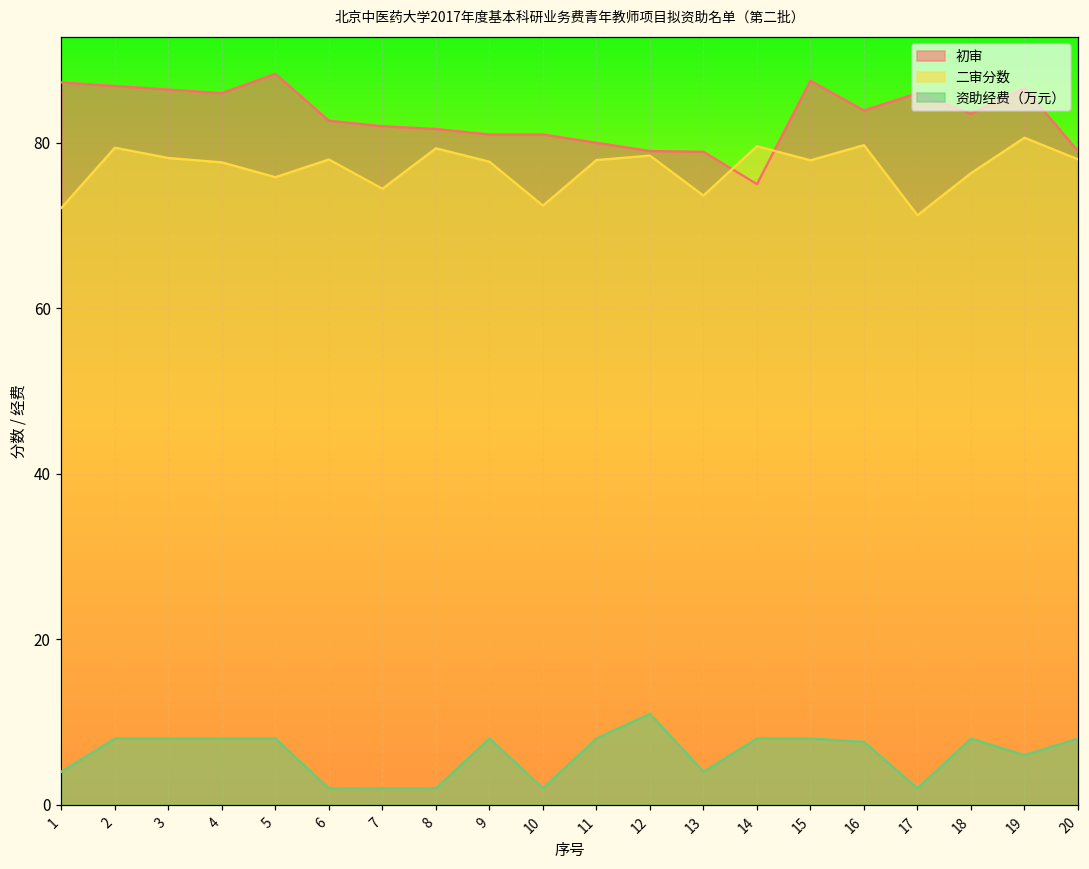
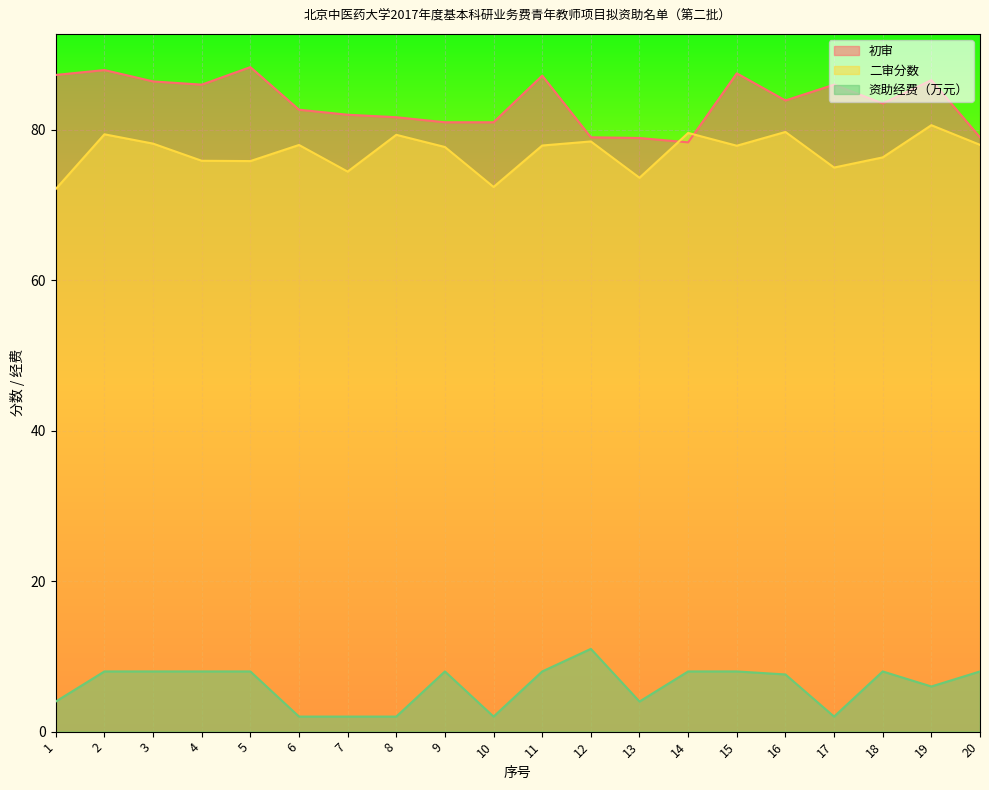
初审, 2: 87 -> 88
二审分数, 4: 78 -> 76
初审, 11: 80 -> 87
初审, 14: 75 -> 78
二审分数, 17: 71 -> 75
